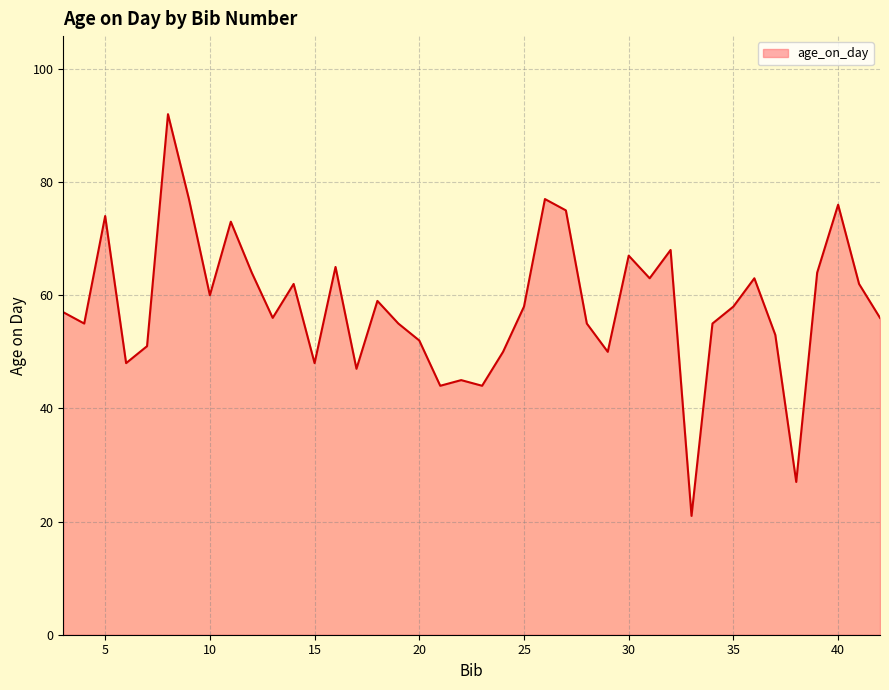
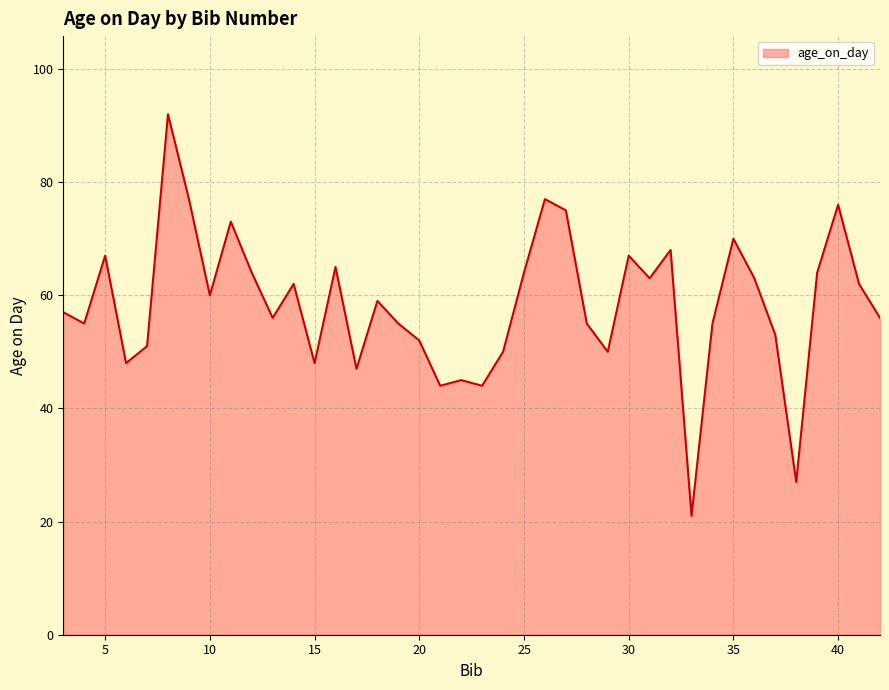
5: 74 -> 67
25: 58 -> 64
35: 58 -> 70
